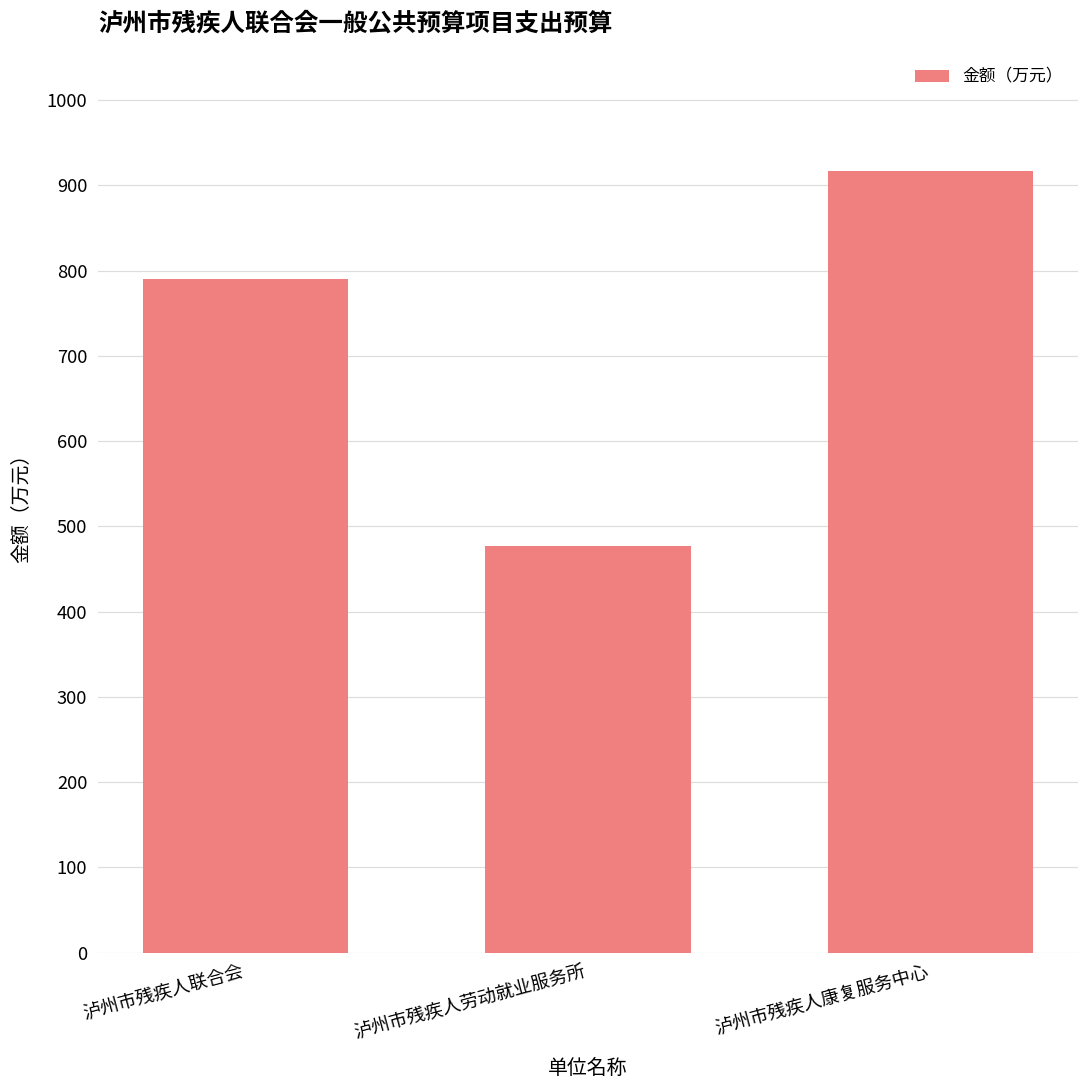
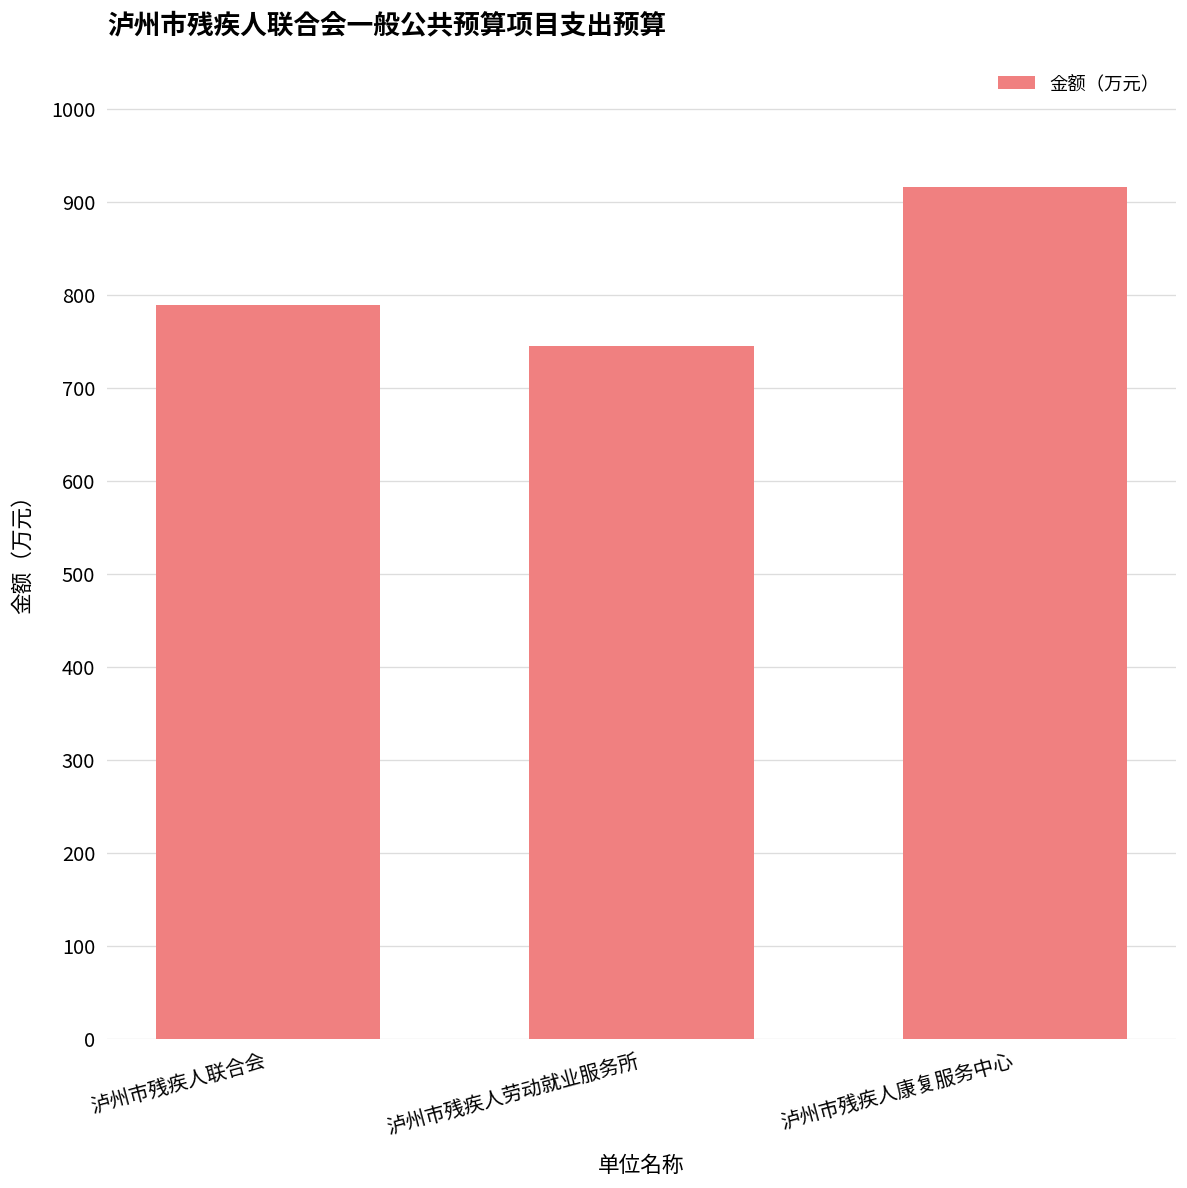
泸州市残疾人劳动就业服务所: 480 -> 750
